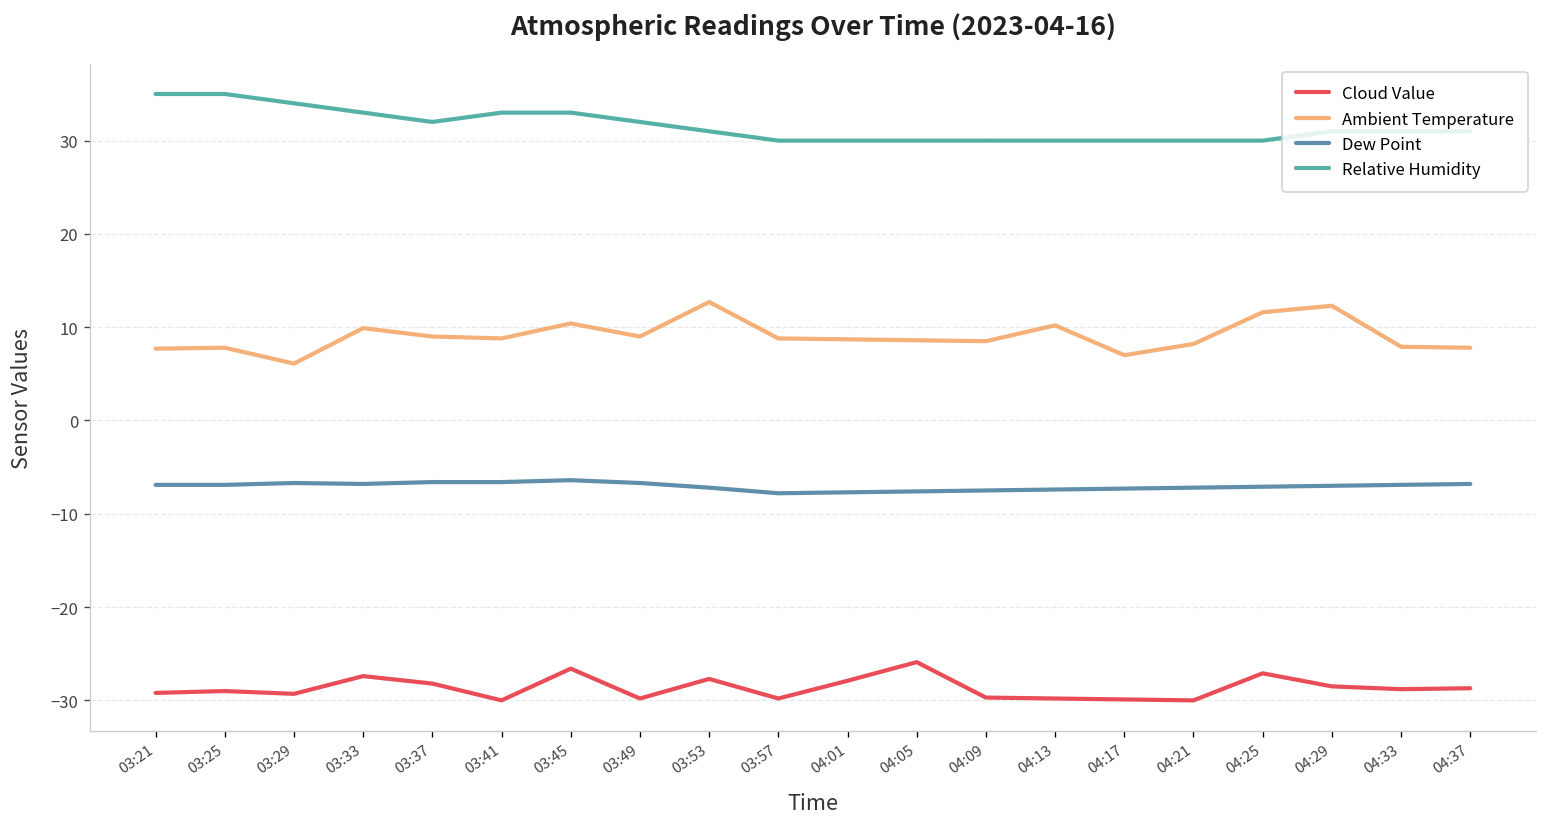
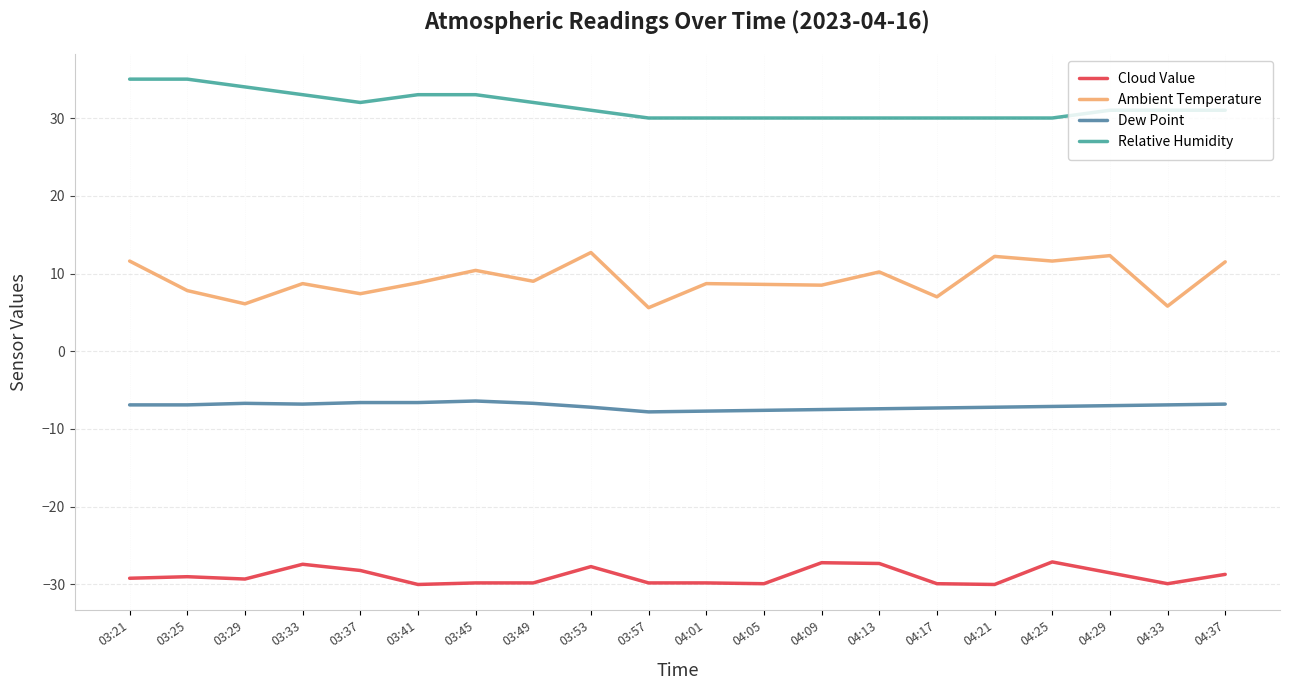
Ambient Temperature, 03:21: 8 -> 12
Ambient Temperature, 03:33: 10 -> 9
Ambient Temperature, 03:37: 9 -> 7
Cloud Value, 03:45: -27 -> -30
Ambient Temperature, 03:57: 9 -> 6
Cloud Value, 04:01: -28 -> -30
Cloud Value, 04:05: -26 -> -30
Cloud Value, 04:09: -30 -> -27
Cloud Value, 04:13: -30 -> -27
Ambient Temperature, 04:21: 8 -> 12
Cloud Value, 04:33: -29 -> -30
Ambient Temperature, 04:33: 8 -> 6
Ambient Temperature, 04:37: 8 -> 12
